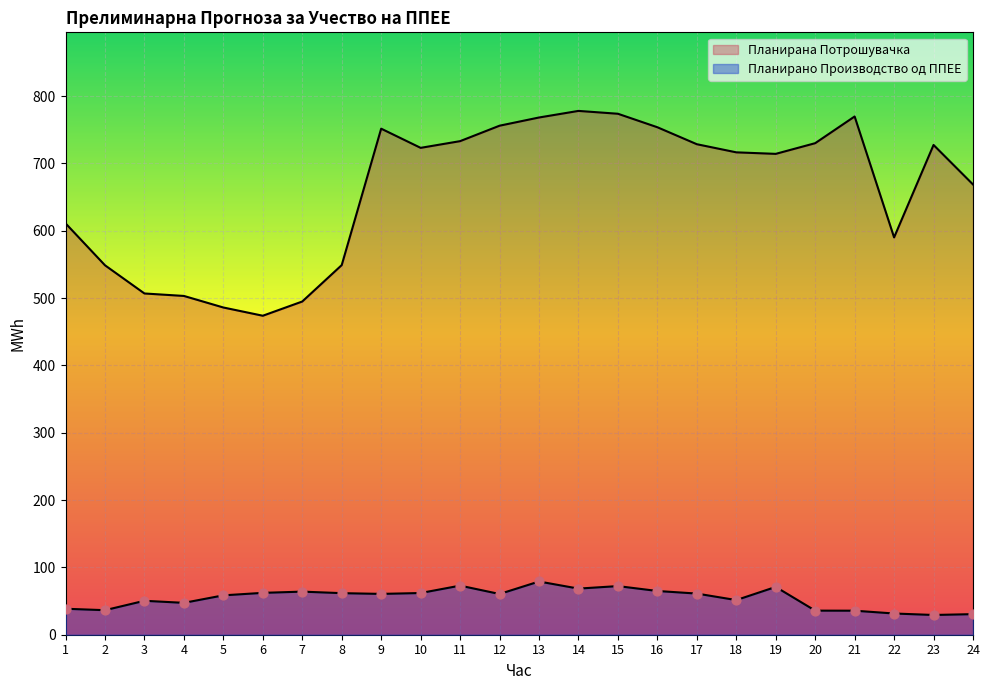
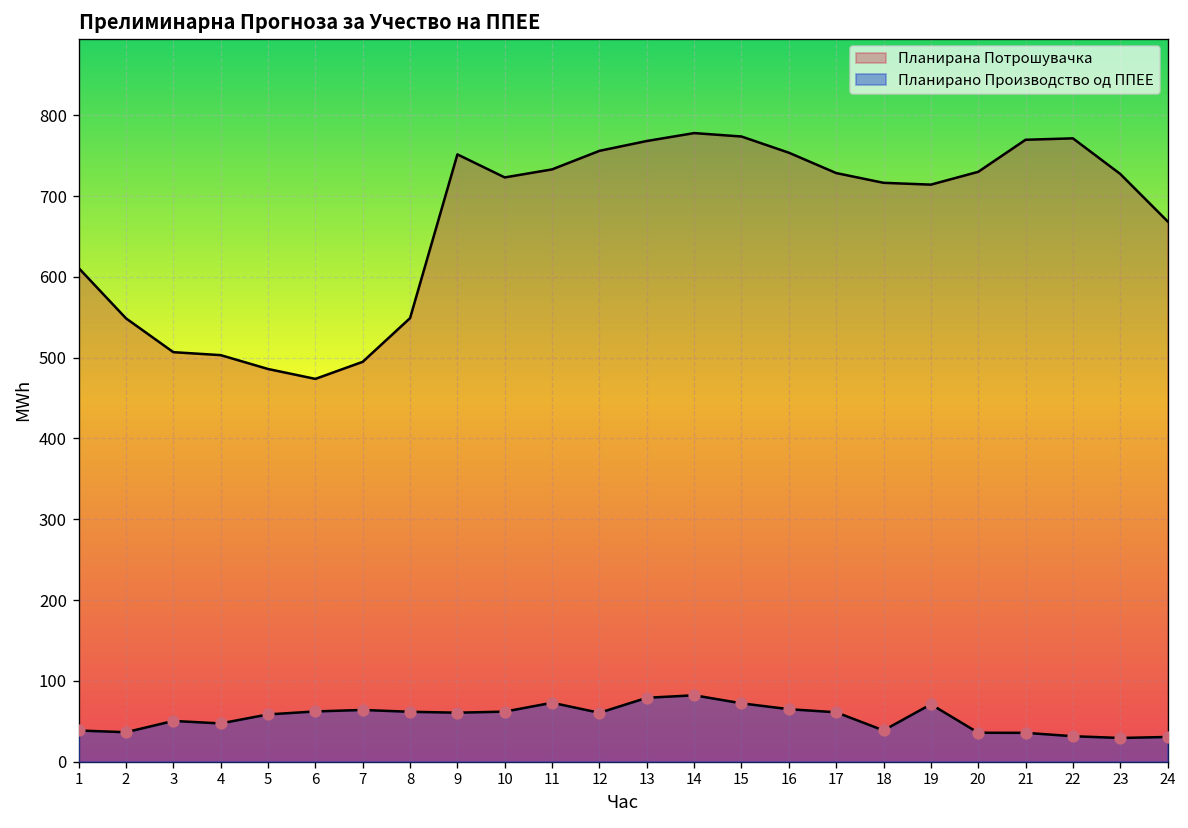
Планирано Производство од ППЕЕ, 14: 70 -> 80
Планирано Производство од ППЕЕ, 18: 50 -> 40
Планирана Потрошувачка, 22: 590 -> 770
